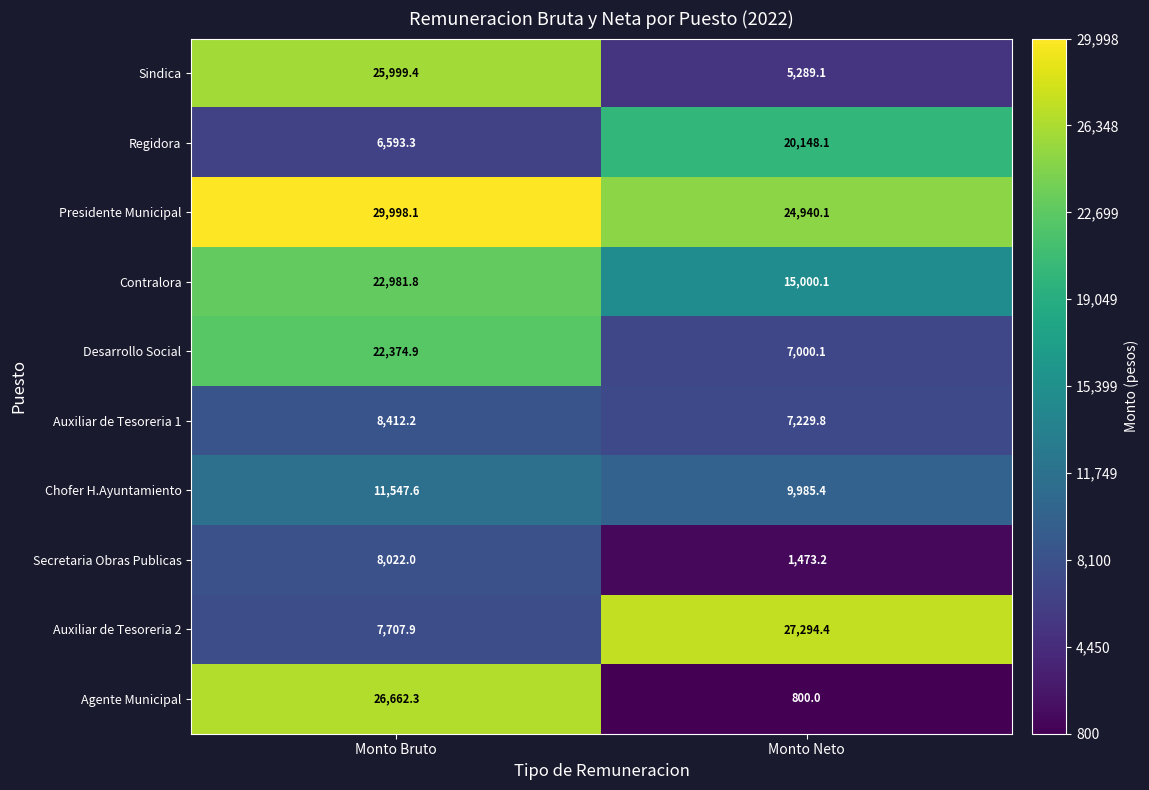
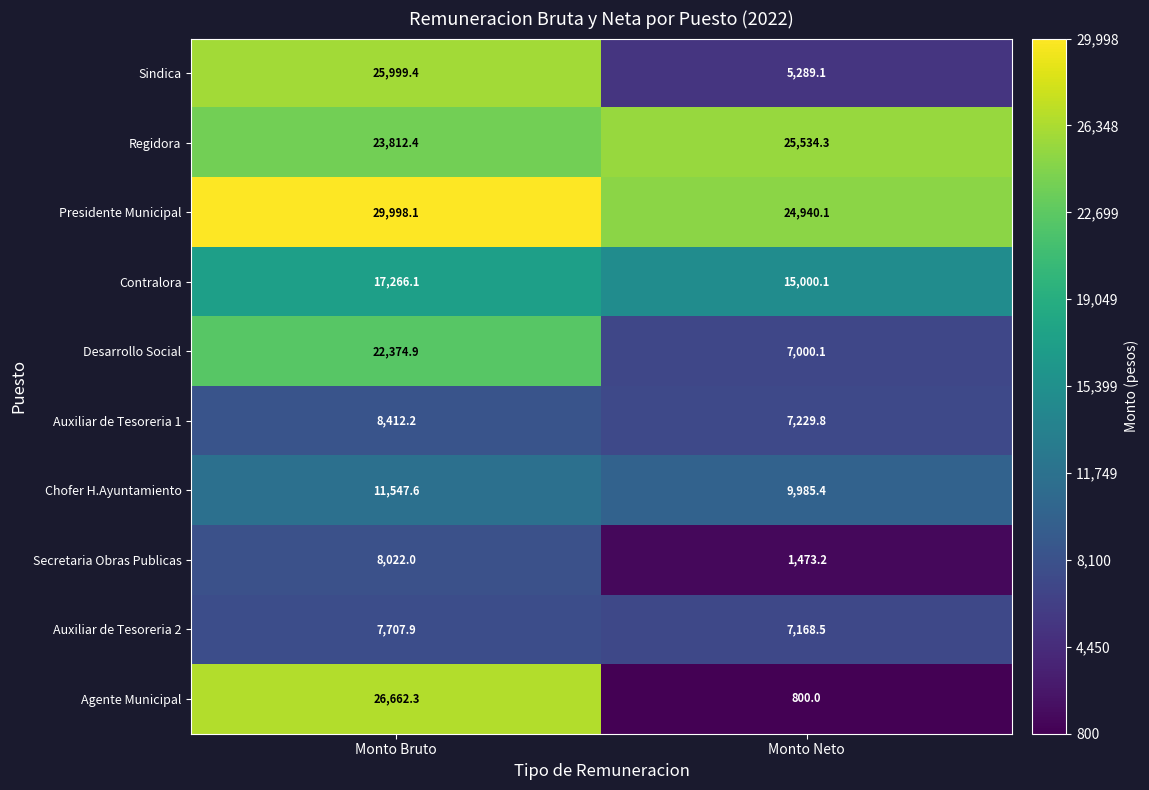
Regidora, Monto Bruto: 6,593.3 -> 23,812.4
Regidora, Monto Neto: 20,148.1 -> 25,534.3
Contralora, Monto Bruto: 22,981.8 -> 17,266.1
Auxiliar de Tesoreria 2, Monto Neto: 27,294.4 -> 7,168.5
